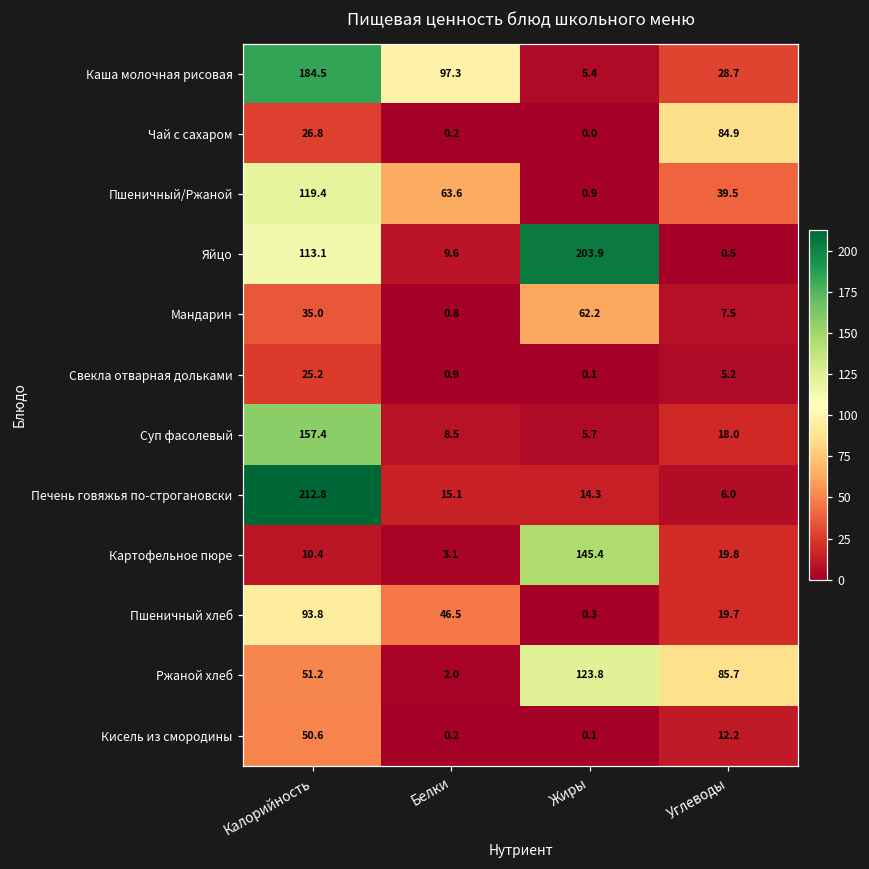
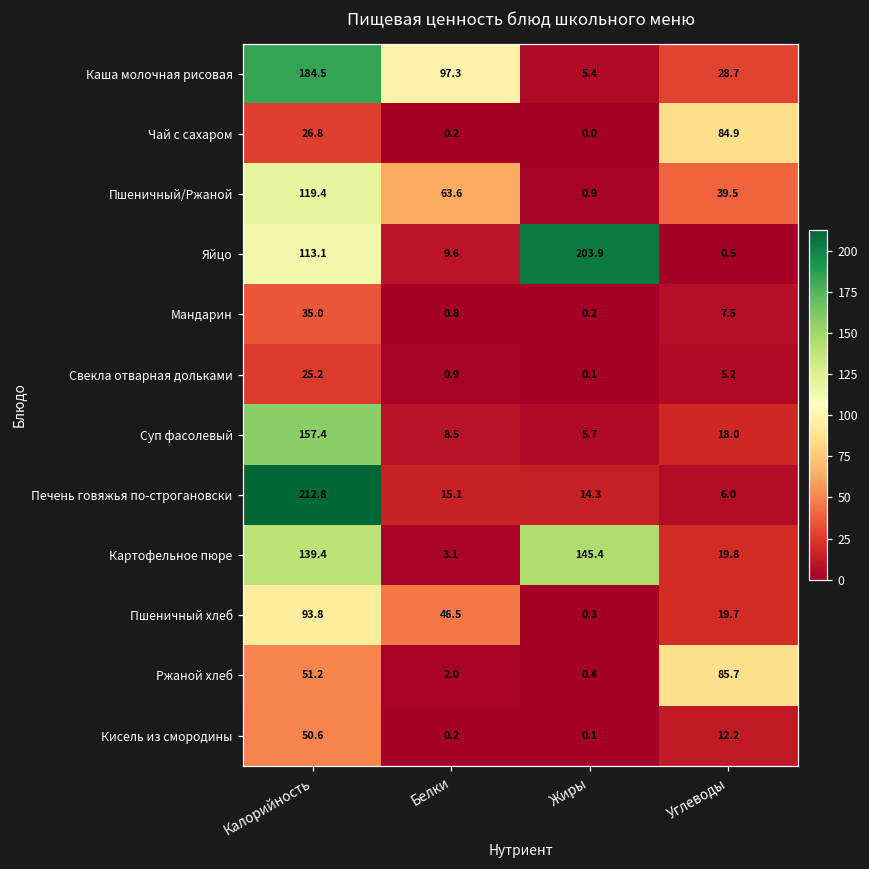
Мандарин, Жиры: 62.2 -> 0.2
Картофельное пюре, Калорийность: 10.4 -> 139.4
Ржаной хлеб, Жиры: 123.8 -> 0.4
